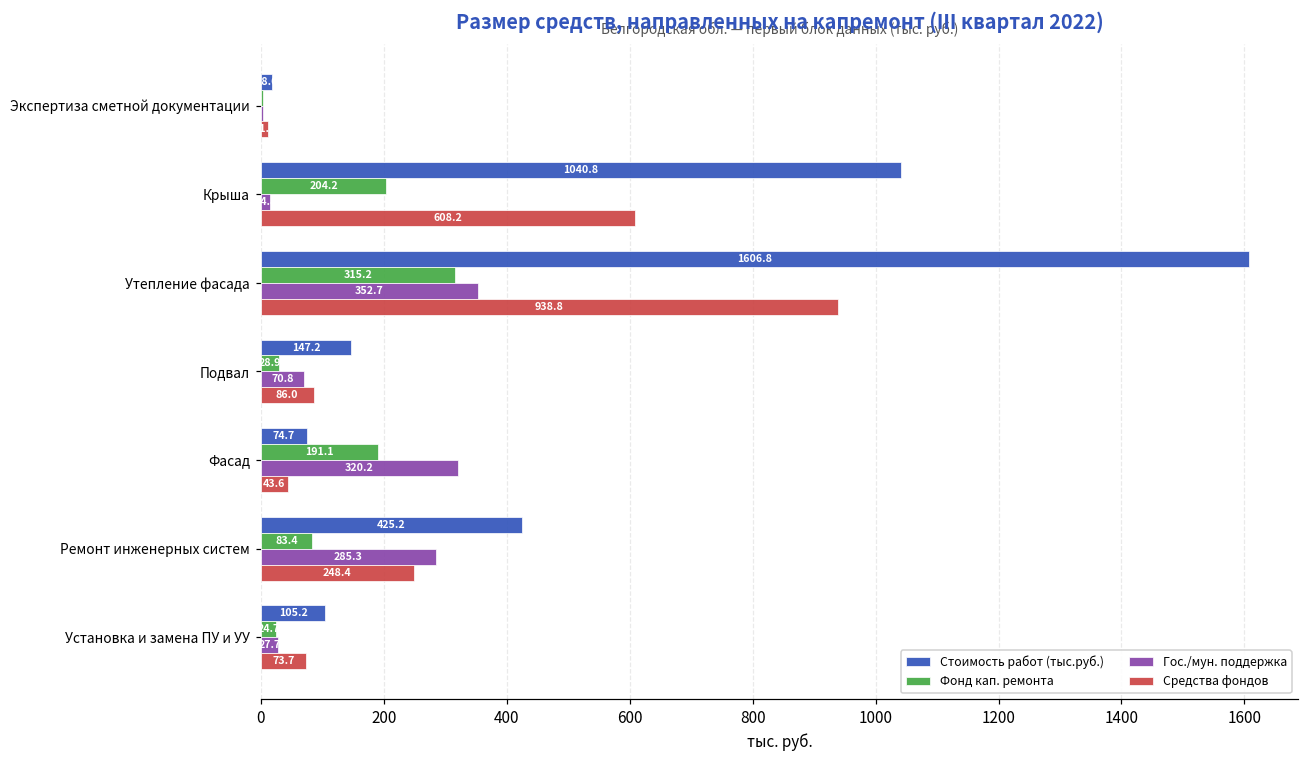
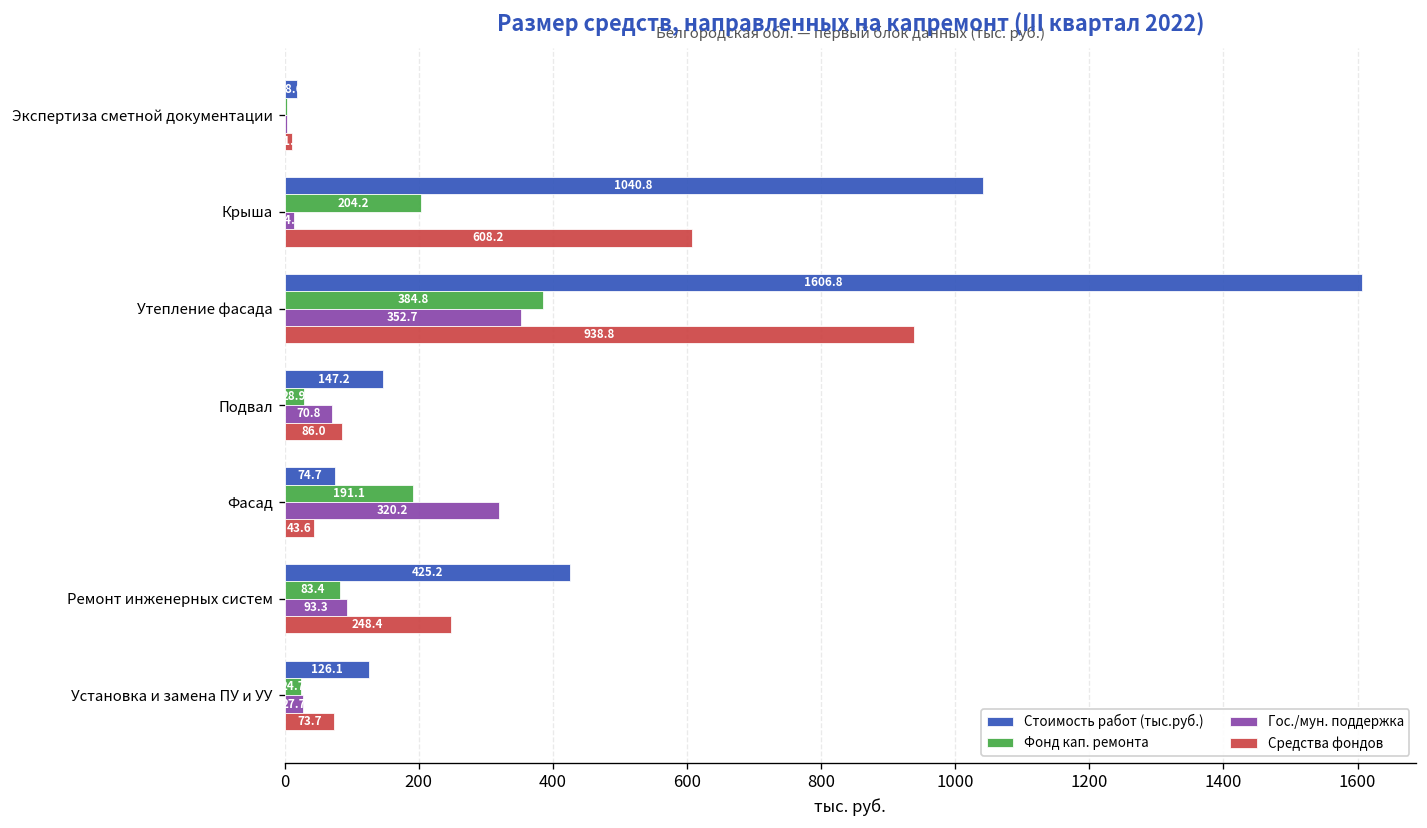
Фонд кап. ремонта, Утепление фасада: 315.2 -> 384.8
Гос./мун. поддержка, Ремонт инженерных систем: 285.3 -> 93.3
Стоимость работ (тыс.руб.), Установка и замена ПУ и УУ: 105.2 -> 126.1
